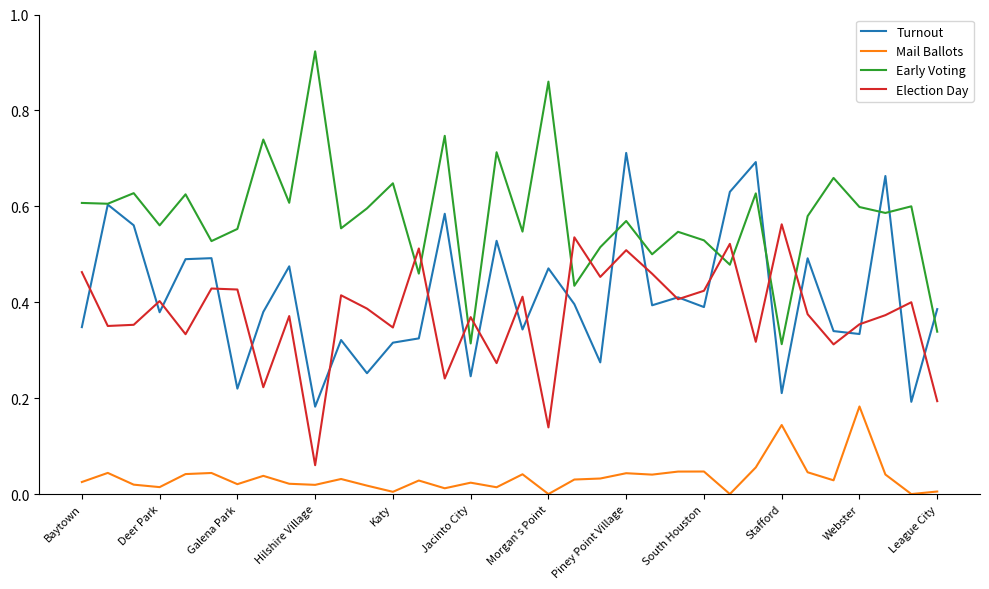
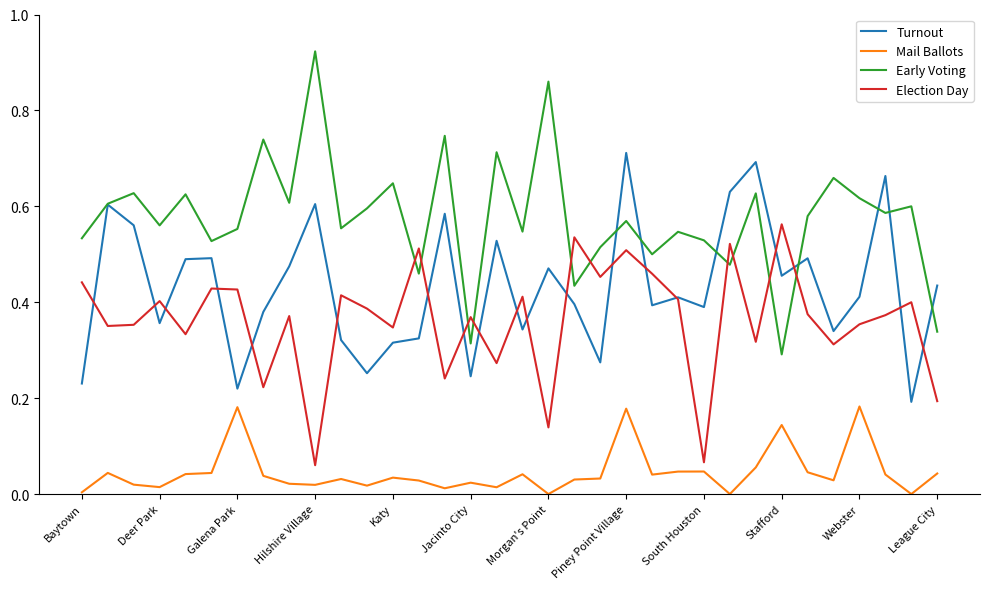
Turnout, Baytown: 0.35 -> 0.23
Mail Ballots, Baytown: 0.03 -> 0.00
Early Voting, Baytown: 0.61 -> 0.53
Election Day, Baytown: 0.46 -> 0.44
Turnout, Deer Park: 0.38 -> 0.36
Mail Ballots, Galena Park: 0.02 -> 0.18
Turnout, Hilshire Village: 0.18 -> 0.60
Mail Ballots, Katy: 0.00 -> 0.03
Mail Ballots, Piney Point Village: 0.04 -> 0.18
Election Day, South Houston: 0.42 -> 0.07
Turnout, Stafford: 0.21 -> 0.46
Early Voting, Stafford: 0.31 -> 0.29
Turnout, Webster: 0.33 -> 0.41
Early Voting, Webster: 0.60 -> 0.62
Turnout, League City: 0.39 -> 0.43
Mail Ballots, League City: 0.01 -> 0.04
